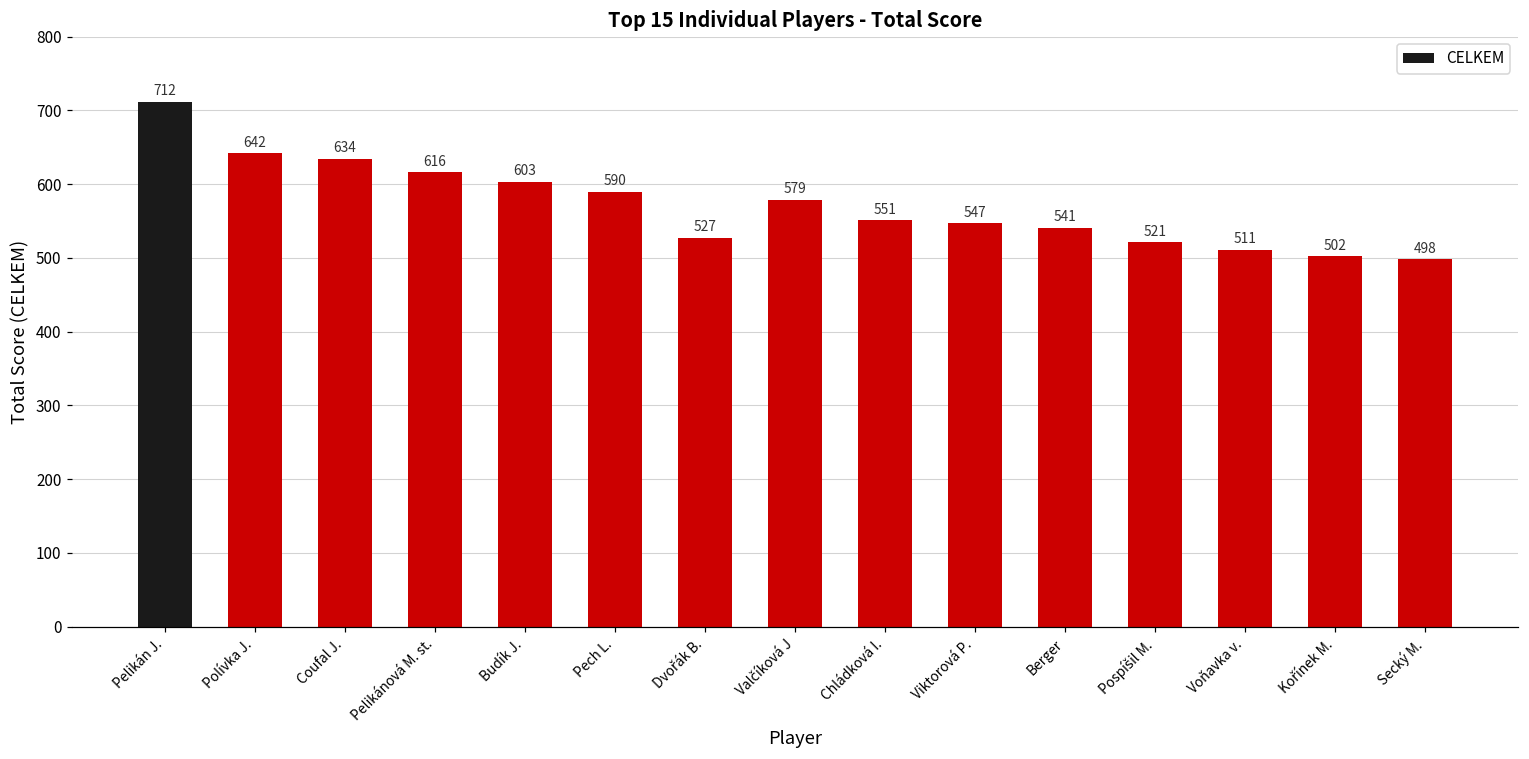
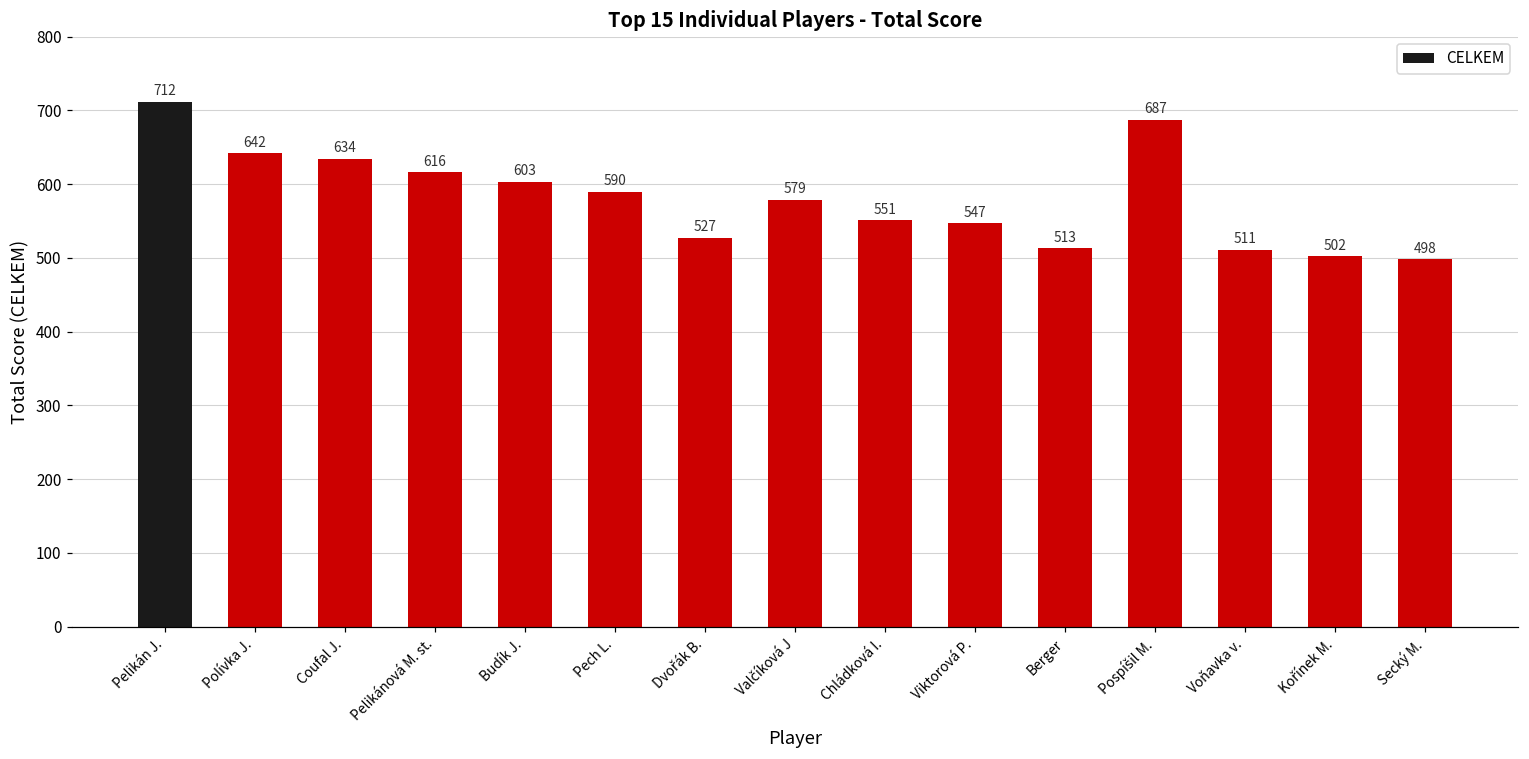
Berger: 541 -> 513
Pospíšil M.: 521 -> 687
